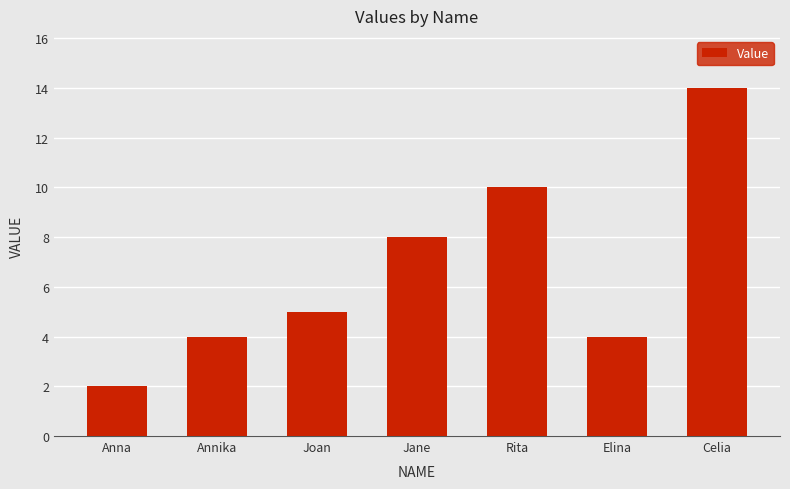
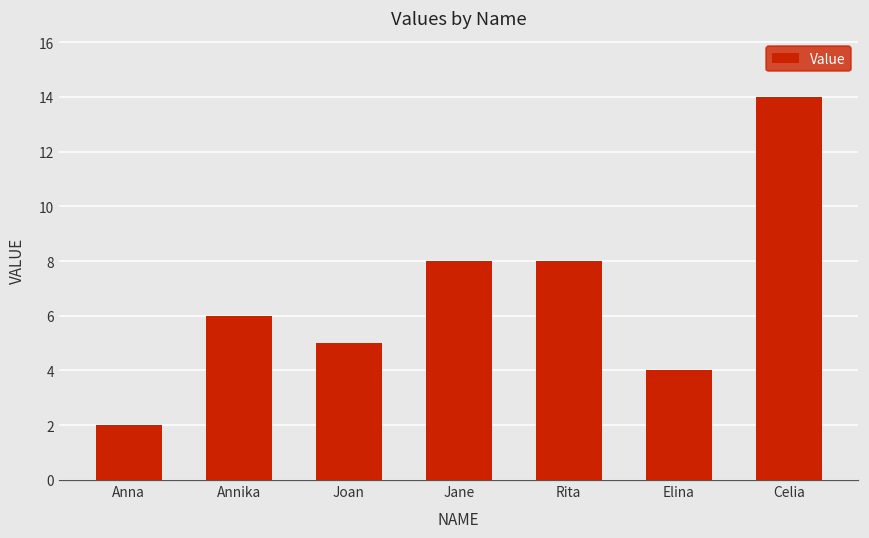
Annika: 4 -> 6
Rita: 10 -> 8
